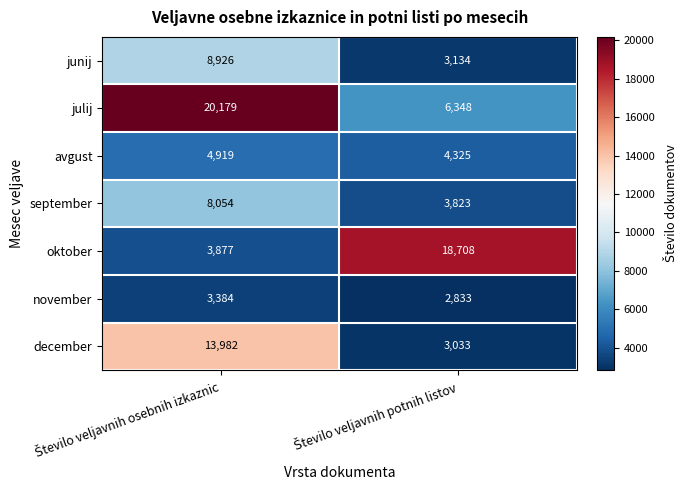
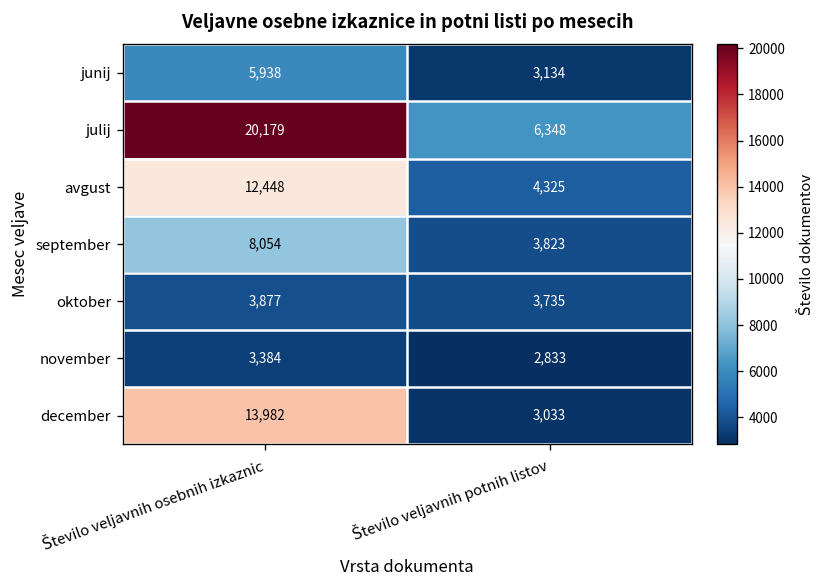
junij, Število veljavnih osebnih izkaznic: 8,926 -> 5,938
avgust, Število veljavnih osebnih izkaznic: 4,919 -> 12,448
oktober, Število veljavnih potnih listov: 18,708 -> 3,735
